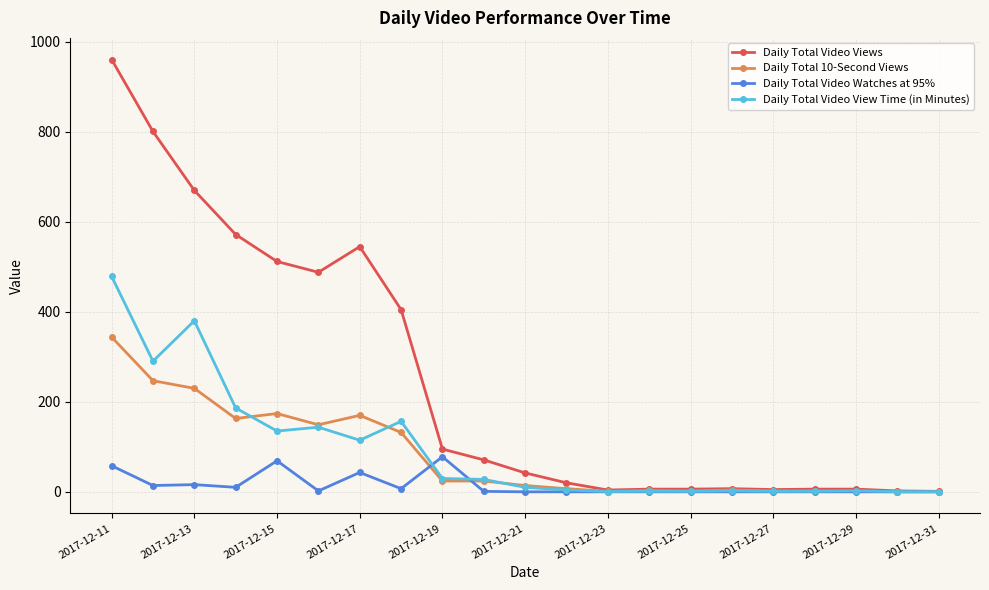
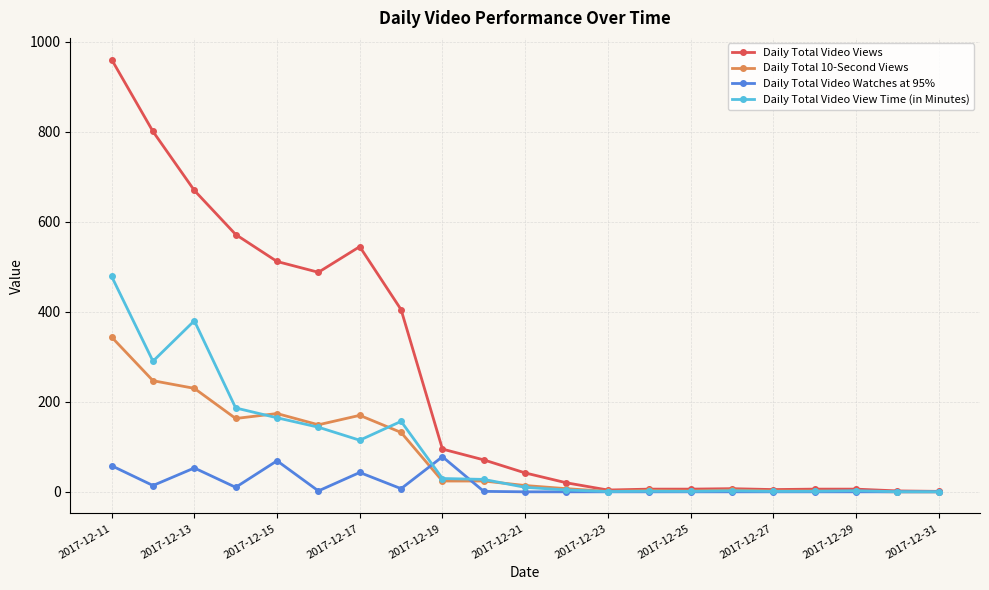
Daily Total Video Watches at 95%, 2017-12-13: 20 -> 50
Daily Total Video View Time (in Minutes), 2017-12-15: 140 -> 160
